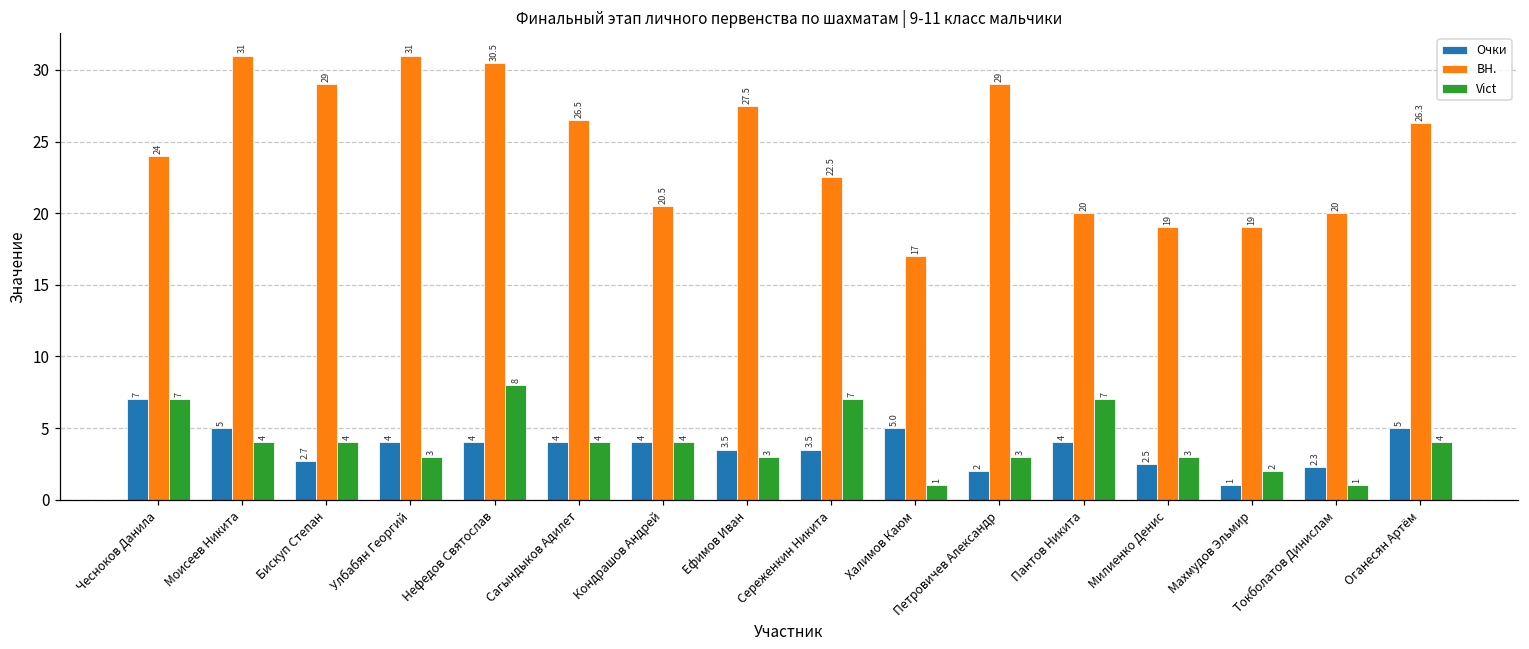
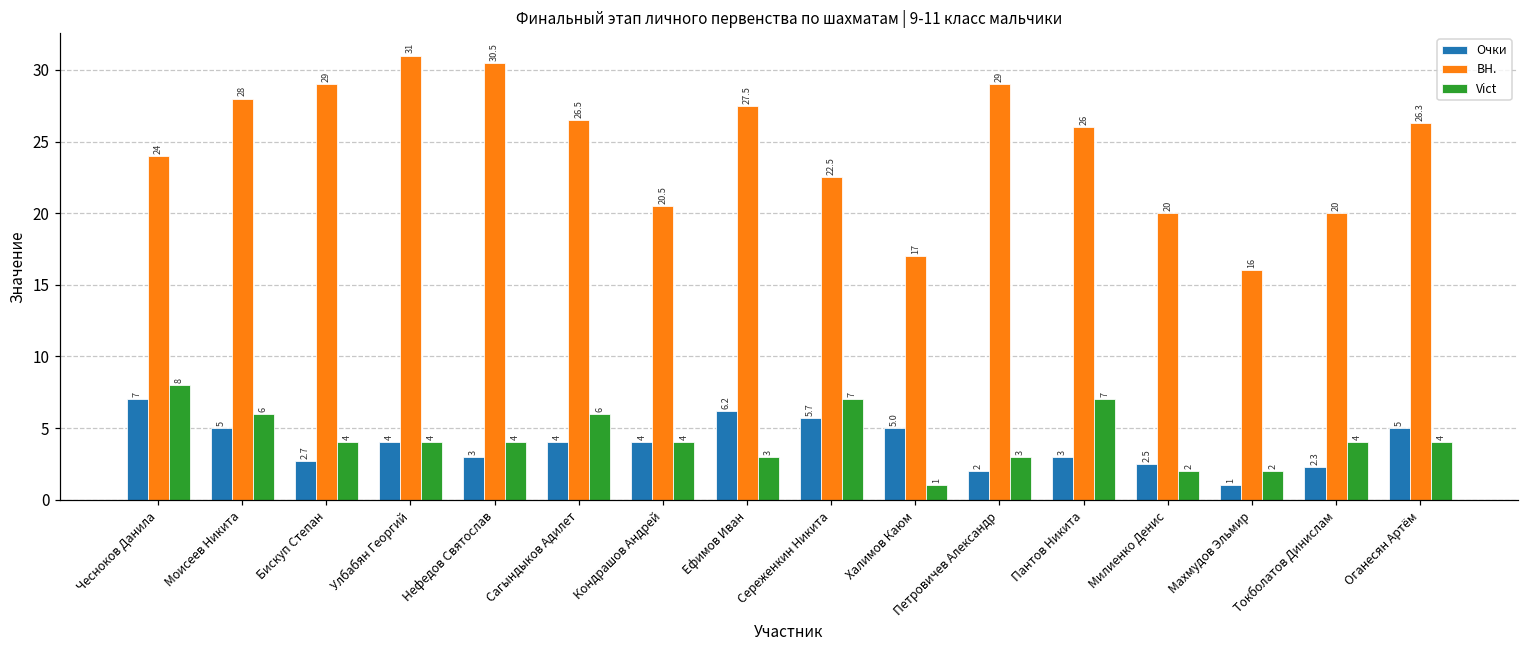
Vict, Чесноков Данила: 7 -> 8
BH., Моисеев Никита: 31 -> 28
Vict, Моисеев Никита: 4 -> 6
Vict, Улбабян Георгий: 3 -> 4
Очки, Нефедов Святослав: 4 -> 3
Vict, Нефедов Святослав: 8 -> 4
Vict, Сагындыков Адилет: 4 -> 6
Очки, Ефимов Иван: 3.5 -> 6.2
Очки, Сереженкин Никита: 3.5 -> 5.7
Очки, Пантов Никита: 4 -> 3
BH., Пантов Никита: 20 -> 26
BH., Милиенко Денис: 19 -> 20
Vict, Милиенко Денис: 3 -> 2
BH., Махмудов Эльмир: 19 -> 16
Vict, Токболатов Динислам: 1 -> 4
